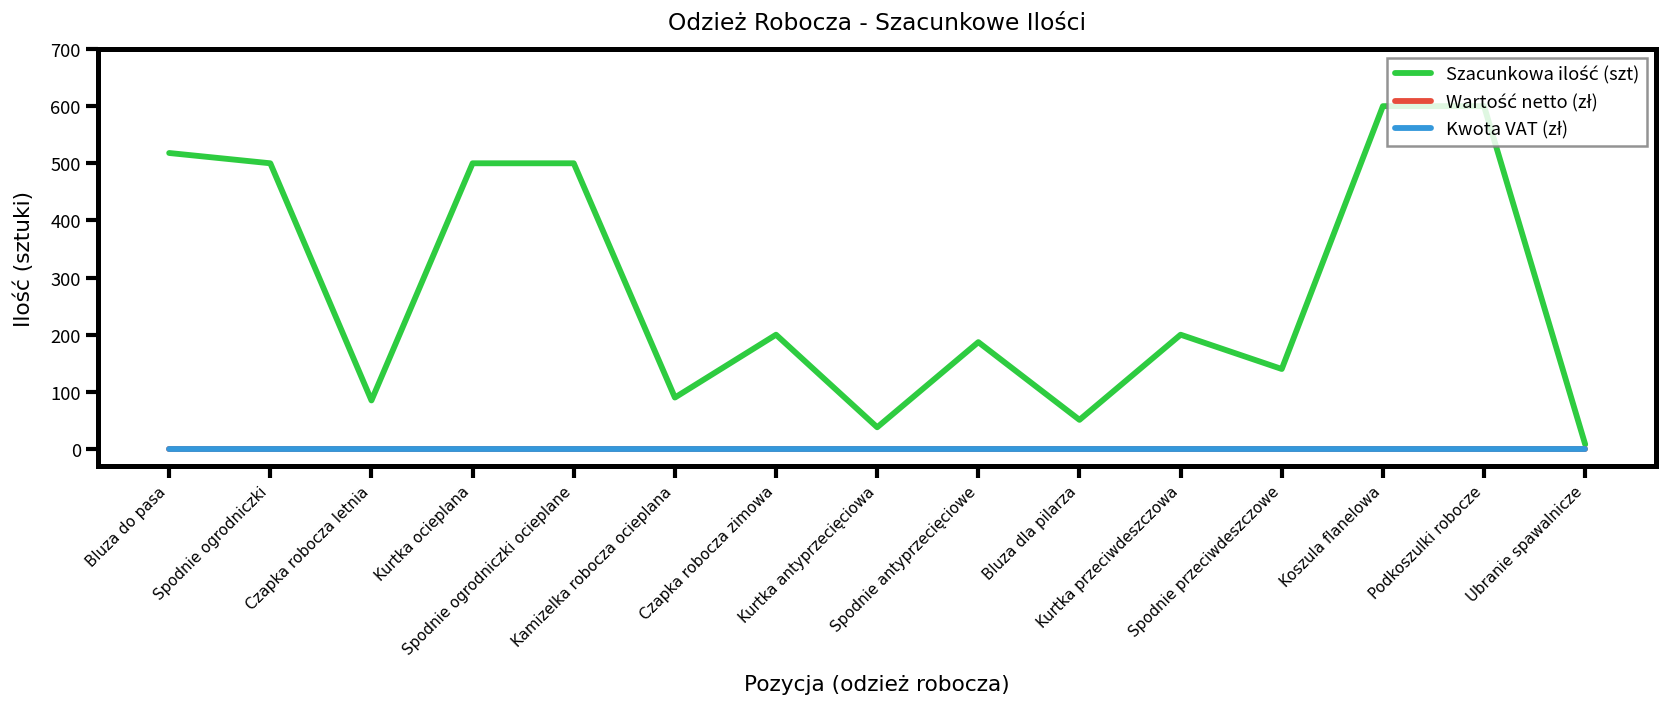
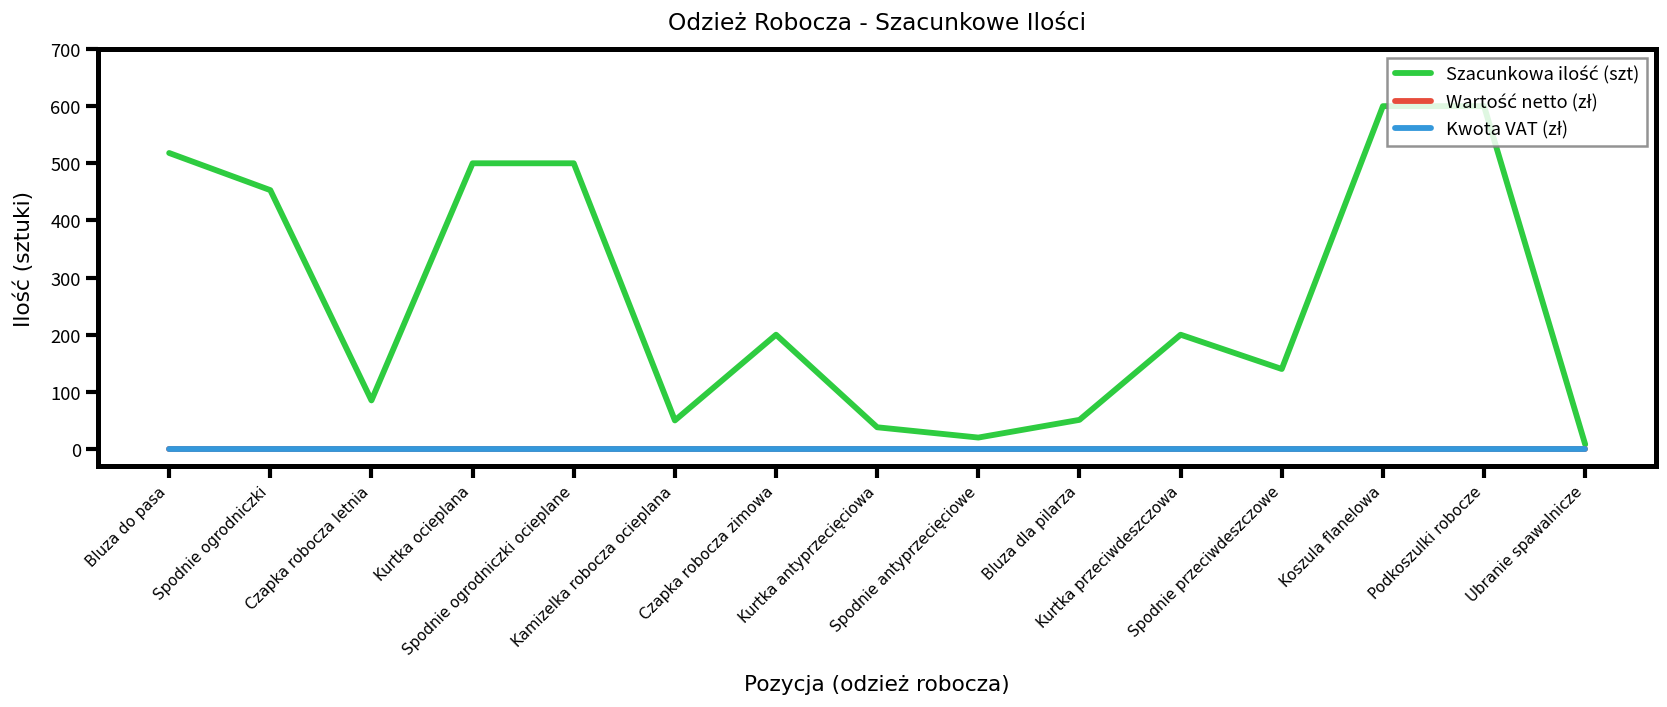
Szacunkowa ilość (szt), Spodnie ogrodniczki: 500 -> 450
Szacunkowa ilość (szt), Kamizelka robocza ocieplana: 90 -> 50
Szacunkowa ilość (szt), Spodnie antyprzecięciowe: 190 -> 20
